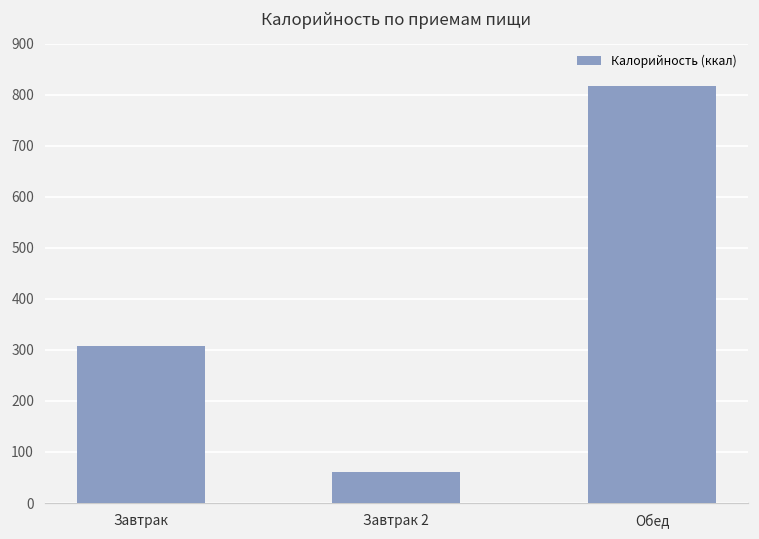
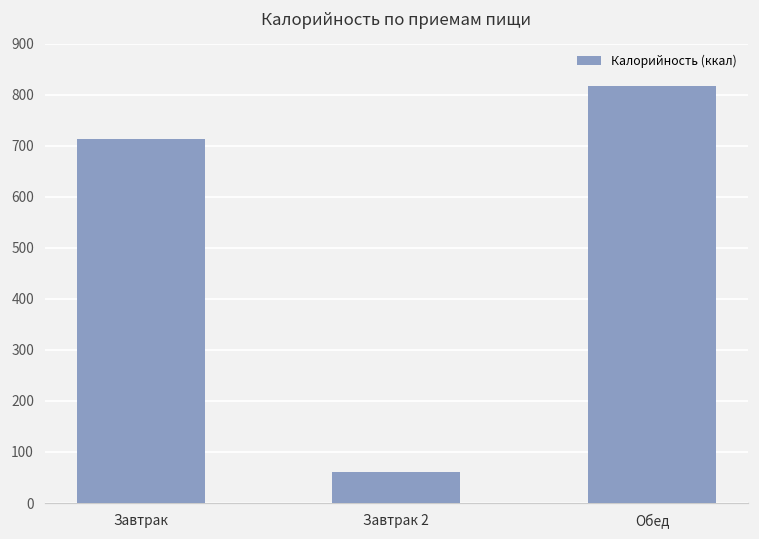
Завтрак: 310 -> 710
